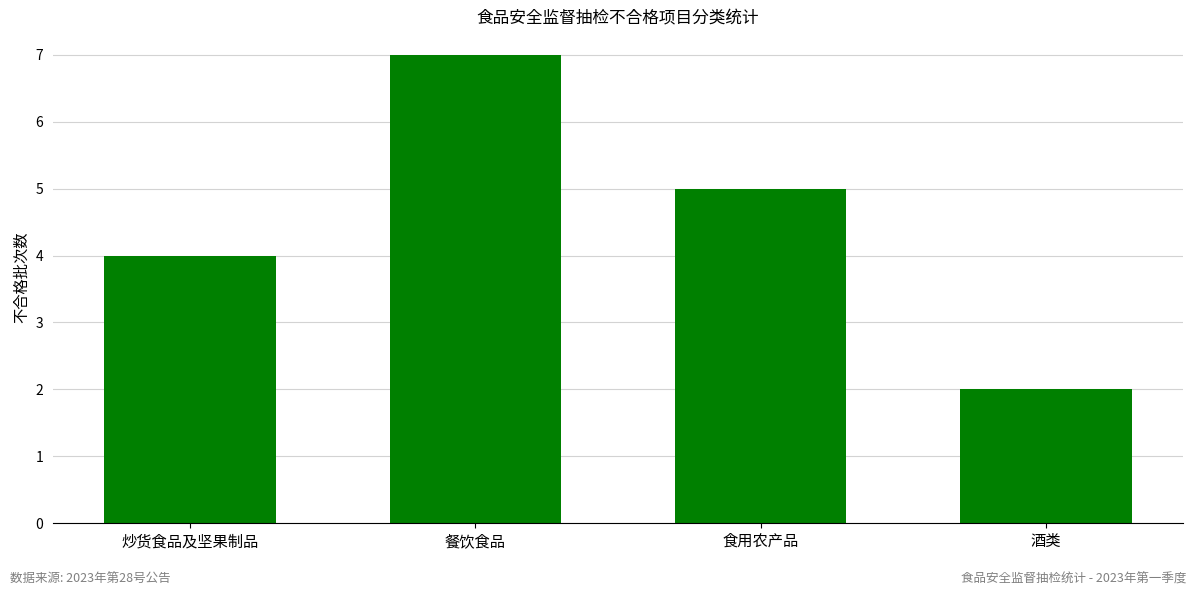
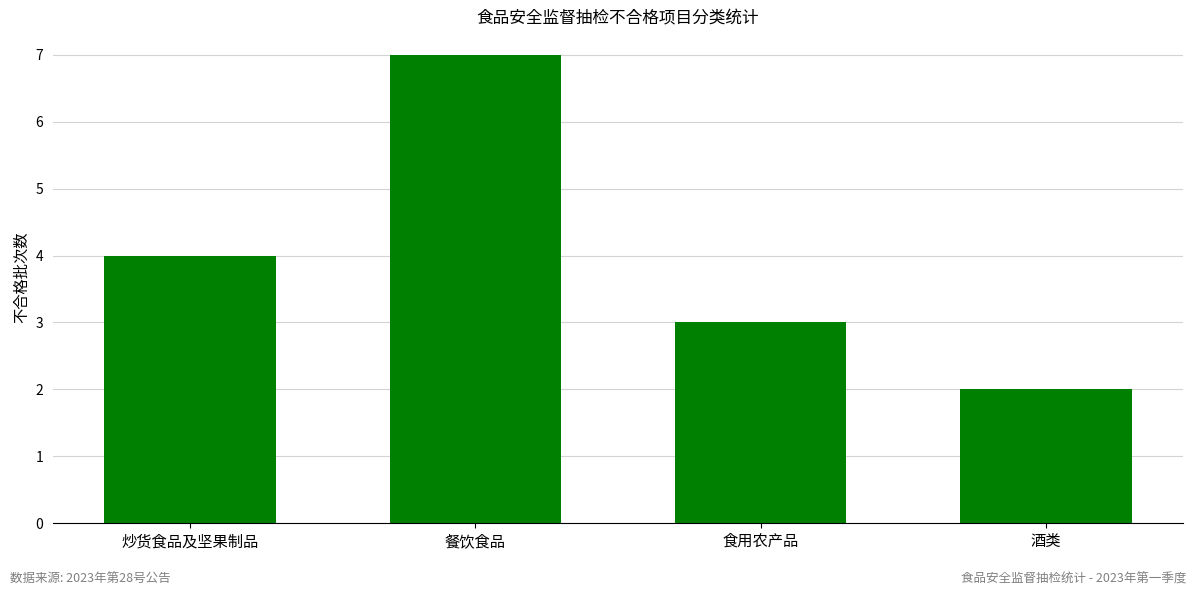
食用农产品: 5 -> 3
